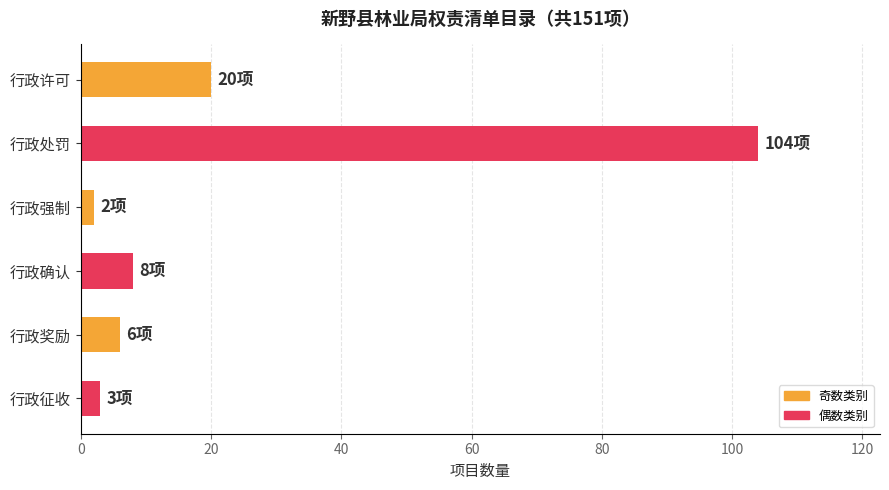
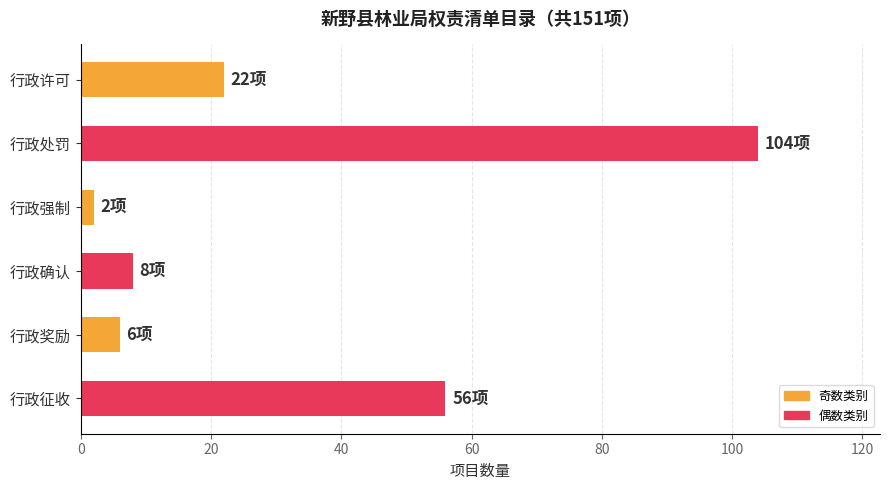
行政许可: 20项 -> 22项
行政征收: 3项 -> 56项
